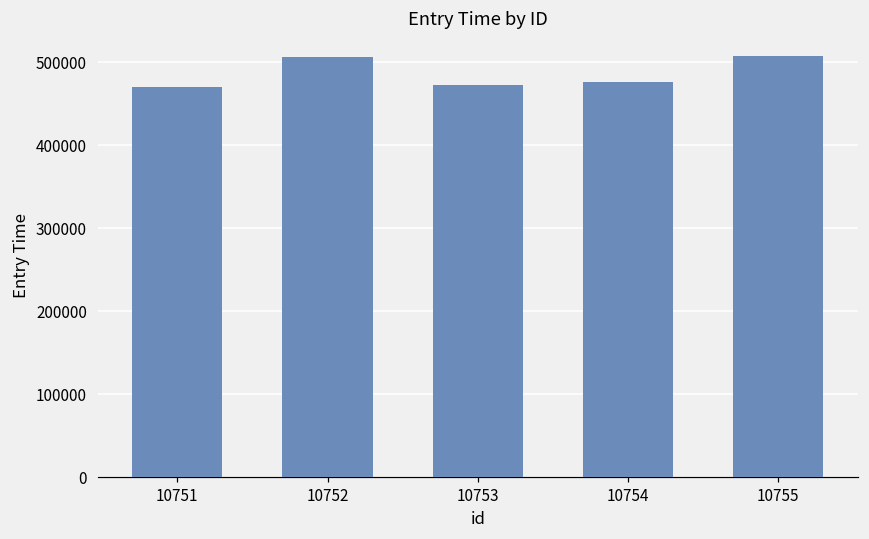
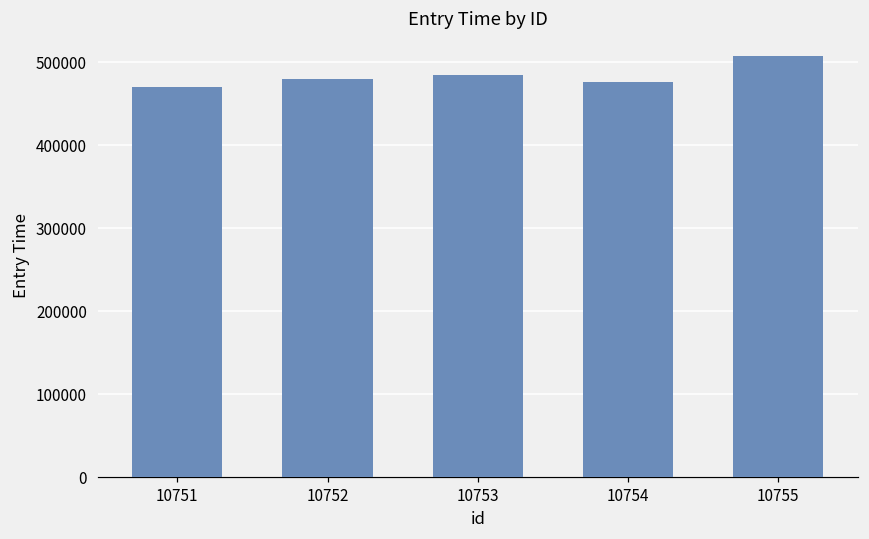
10752: 510000 -> 480000
10753: 470000 -> 480000
